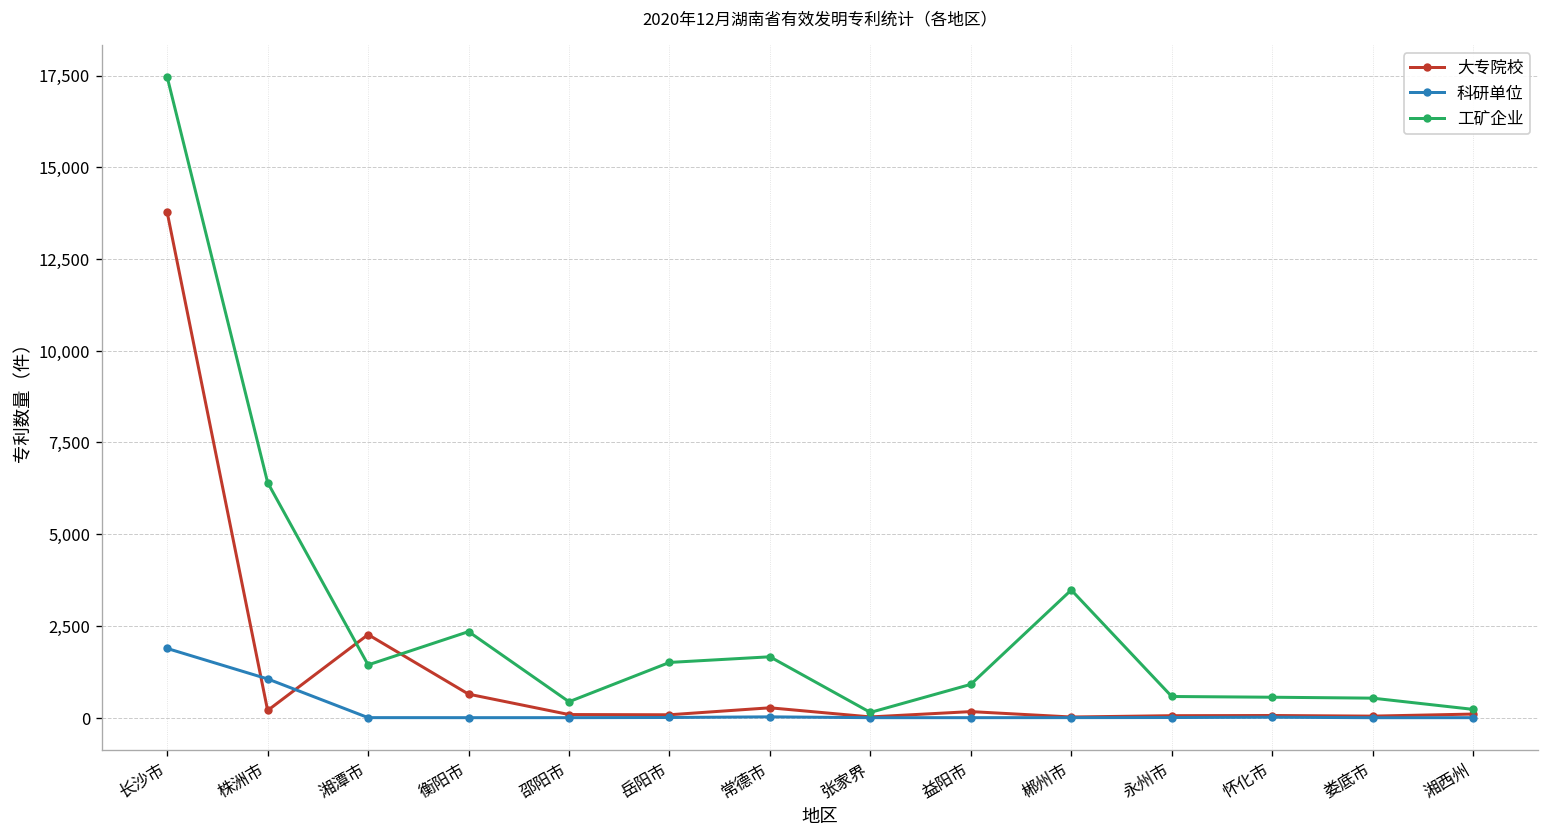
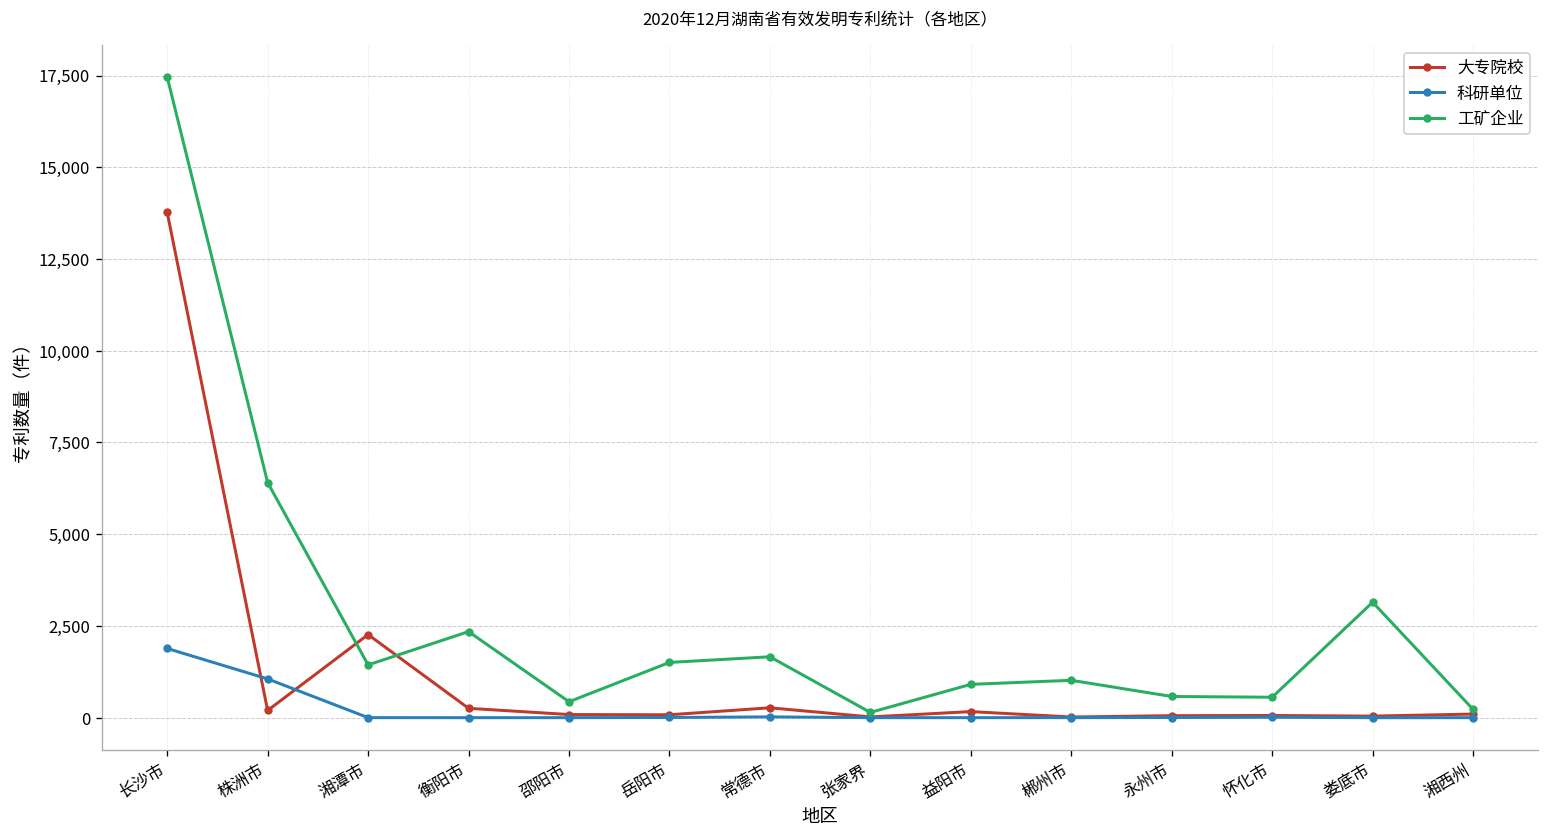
大专院校, 衡阳市: 600 -> 300
工矿企业, 郴州市: 3,500 -> 1,000
工矿企业, 娄底市: 500 -> 3,100
